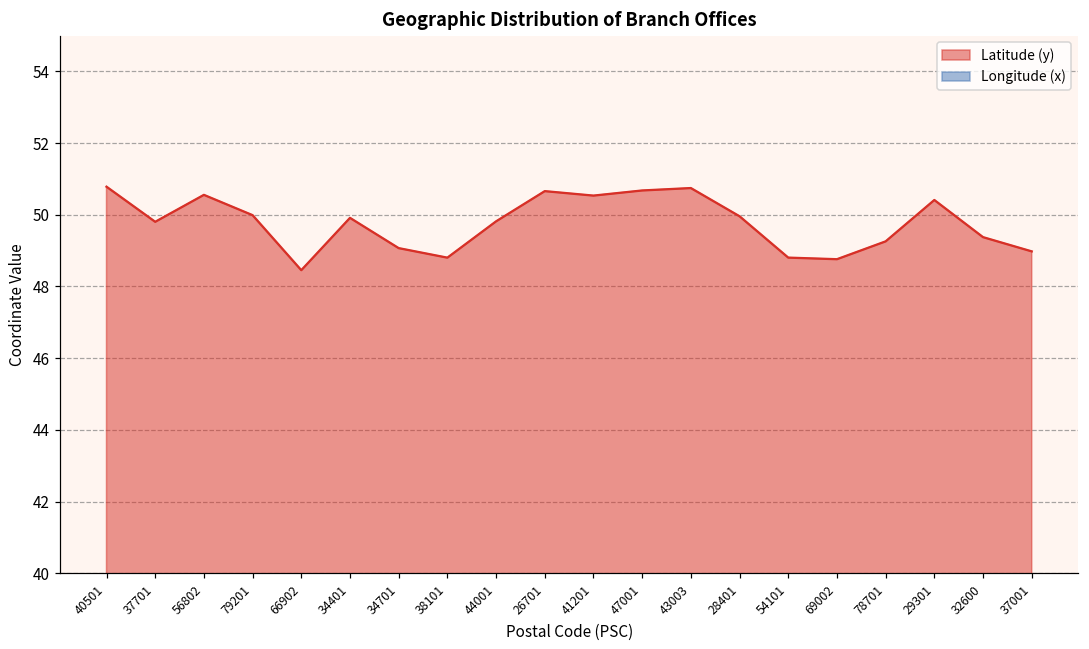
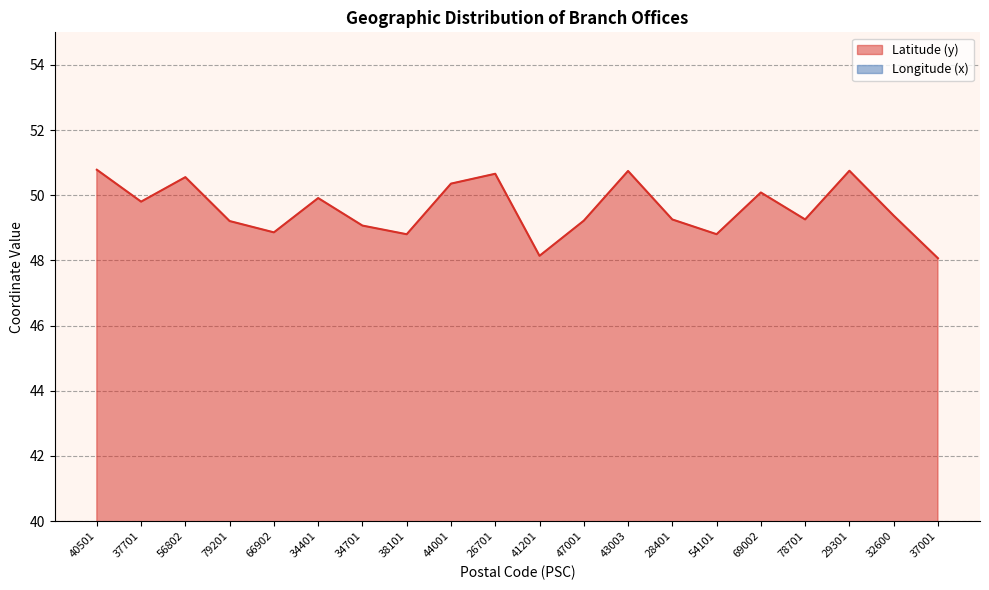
Latitude (y), 79201: 50.0 -> 49.2
Latitude (y), 66902: 48.5 -> 48.9
Latitude (y), 44001: 49.8 -> 50.4
Latitude (y), 41201: 50.5 -> 48.1
Latitude (y), 47001: 50.7 -> 49.2
Latitude (y), 28401: 50.0 -> 49.3
Latitude (y), 69002: 48.8 -> 50.1
Latitude (y), 29301: 50.4 -> 50.8
Latitude (y), 37001: 49.0 -> 48.1
